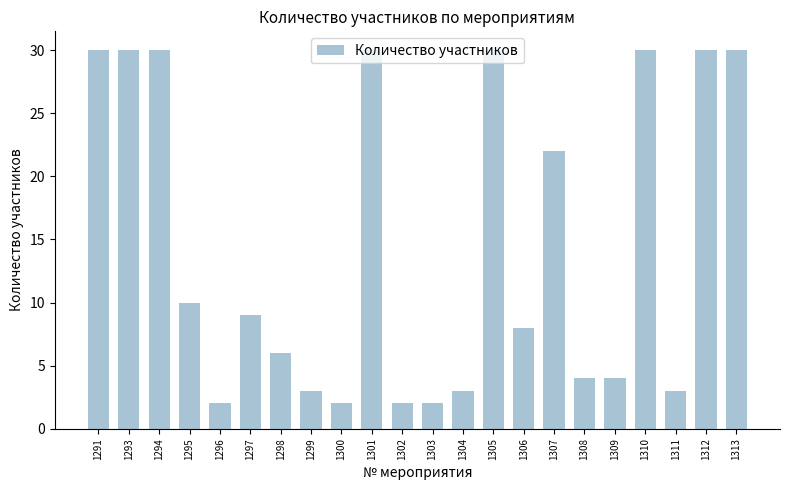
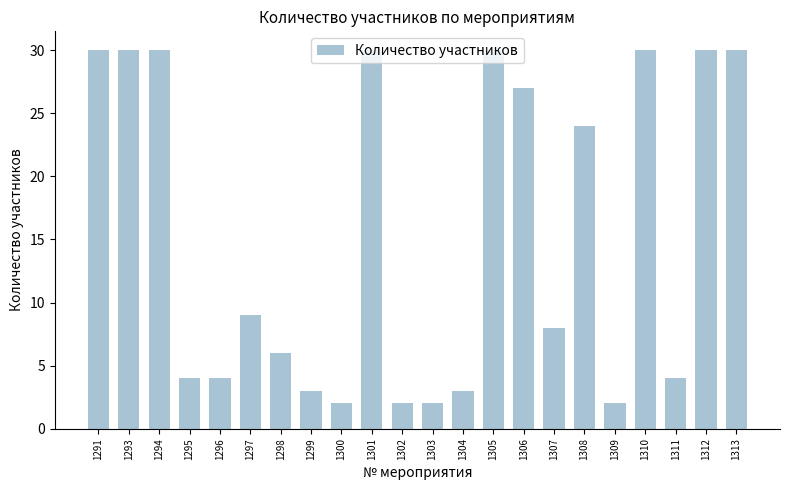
1295: 10 -> 4
1296: 2 -> 4
1306: 8 -> 27
1307: 22 -> 8
1308: 4 -> 24
1309: 4 -> 2
1311: 3 -> 4
